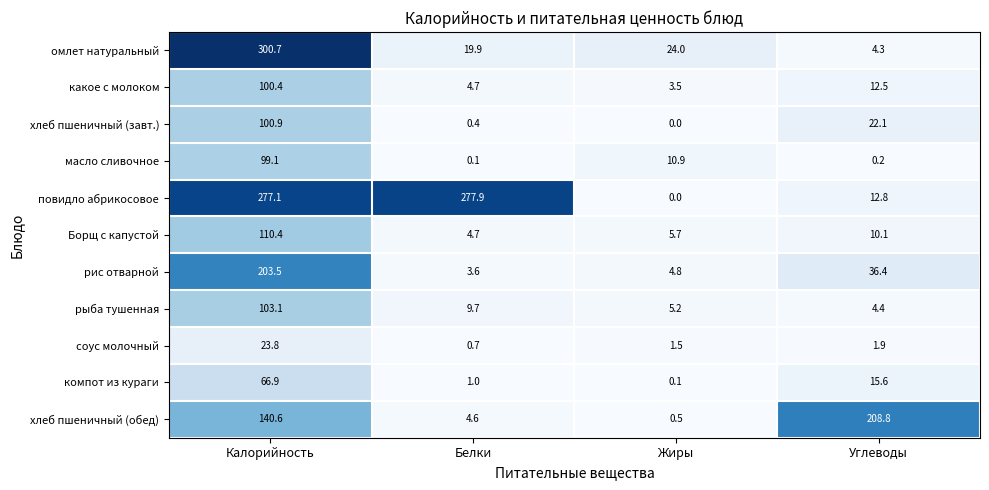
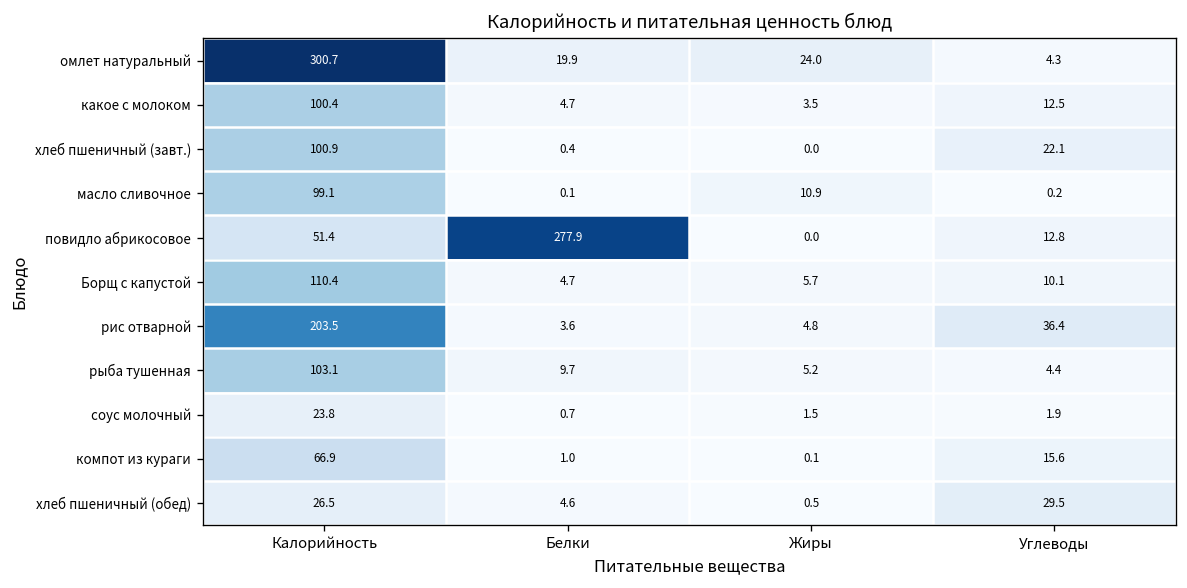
повидло абрикосовое, Калорийность: 277.1 -> 51.4
хлеб пшеничный (обед), Калорийность: 140.6 -> 26.5
хлеб пшеничный (обед), Углеводы: 208.8 -> 29.5
